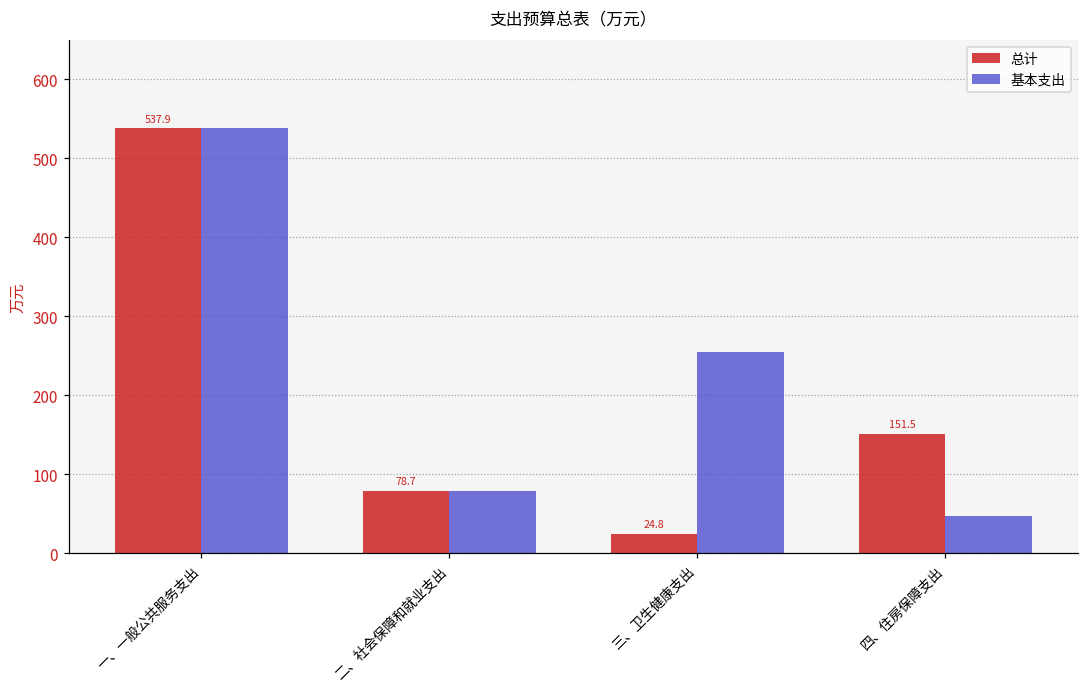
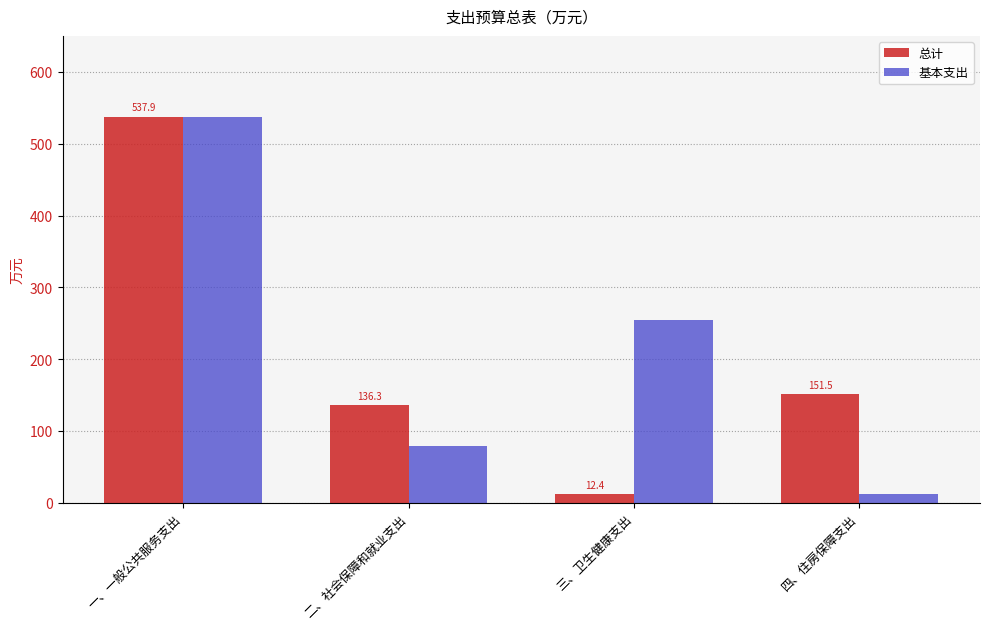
总计, 二、社会保障和就业支出: 78.7 -> 136.3
总计, 三、卫生健康支出: 24.8 -> 12.4
基本支出, 四、住房保障支出: 50 -> 10
